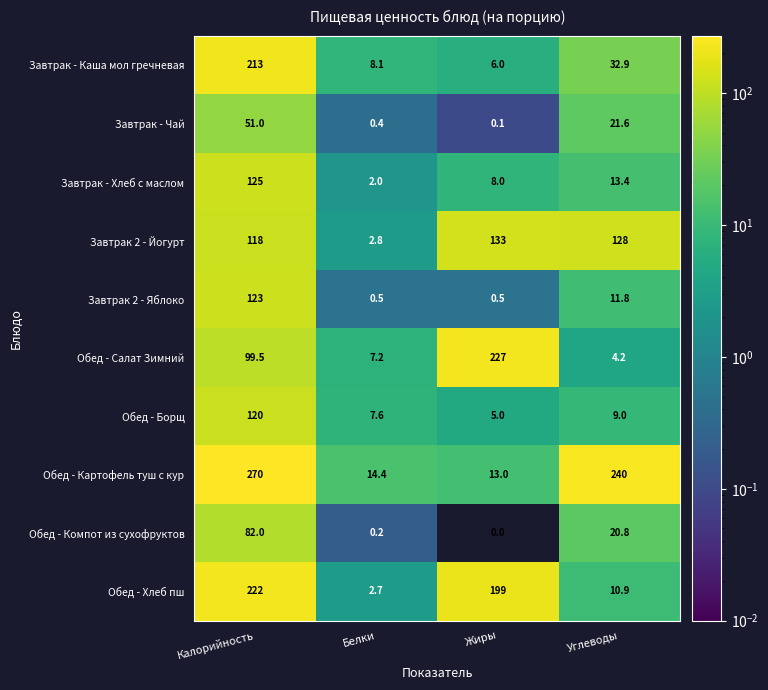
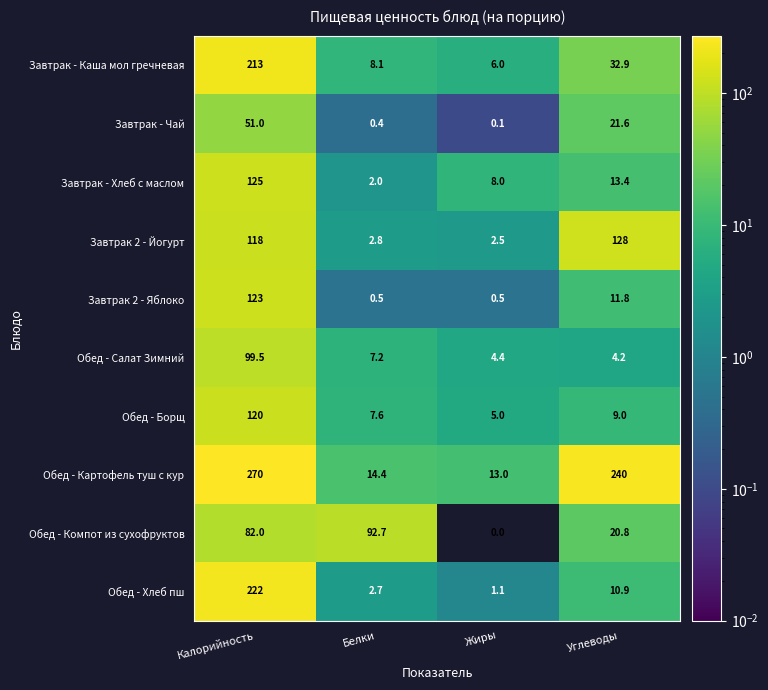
Завтрак 2 - Йогурт, Жиры: 133 -> 2.5
Обед - Салат Зимний, Жиры: 227 -> 4.4
Обед - Компот из сухофруктов, Белки: 0.2 -> 92.7
Обед - Хлеб пш, Жиры: 199 -> 1.1
